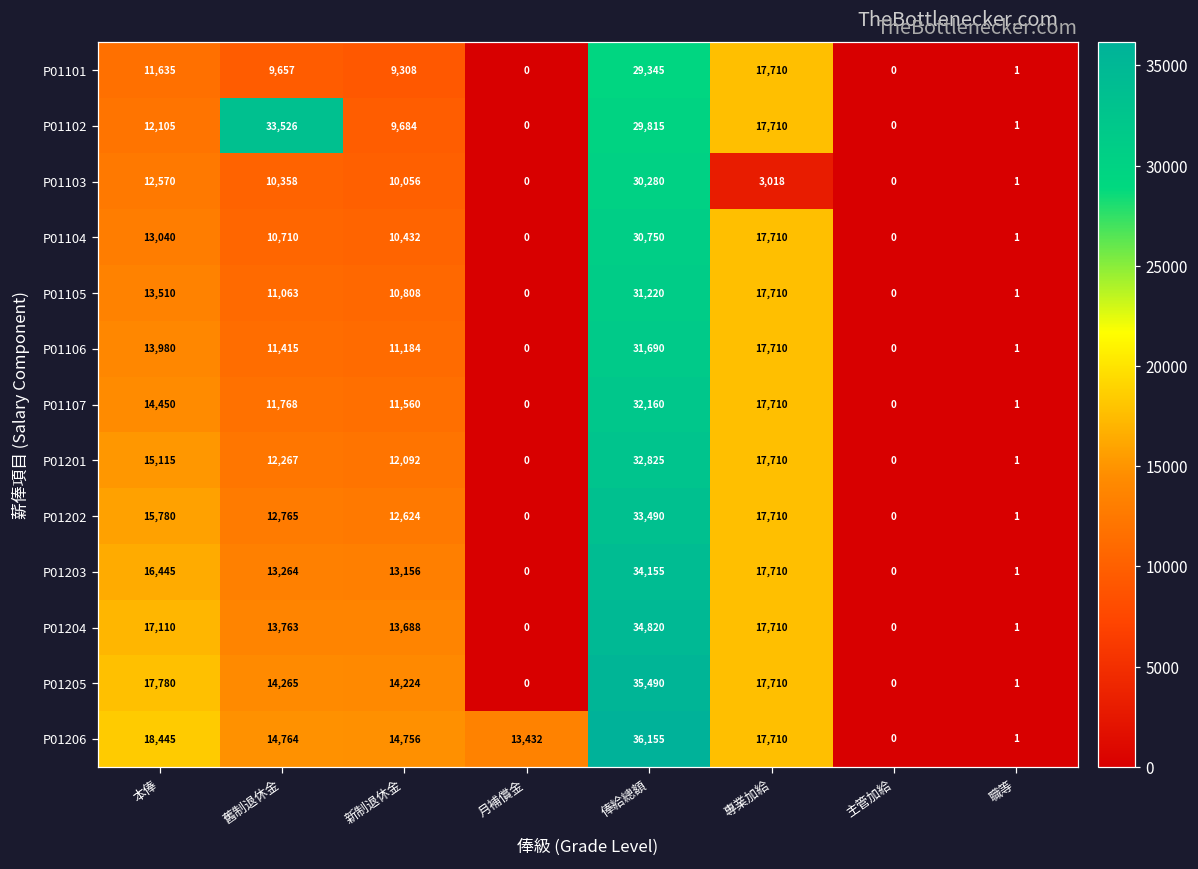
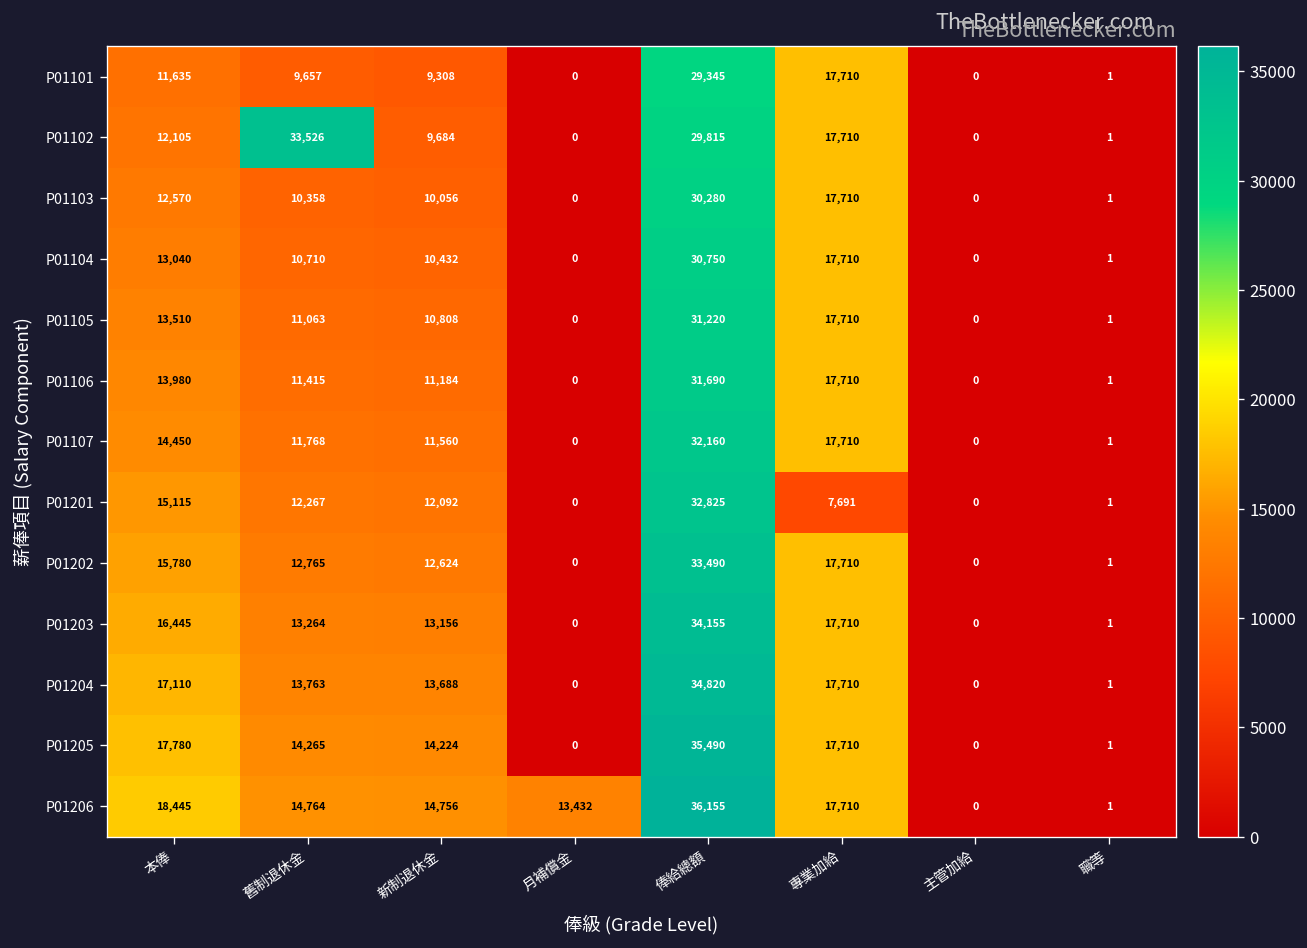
P01103, 專業加給: 3,018 -> 17,710
P01201, 專業加給: 17,710 -> 7,691
